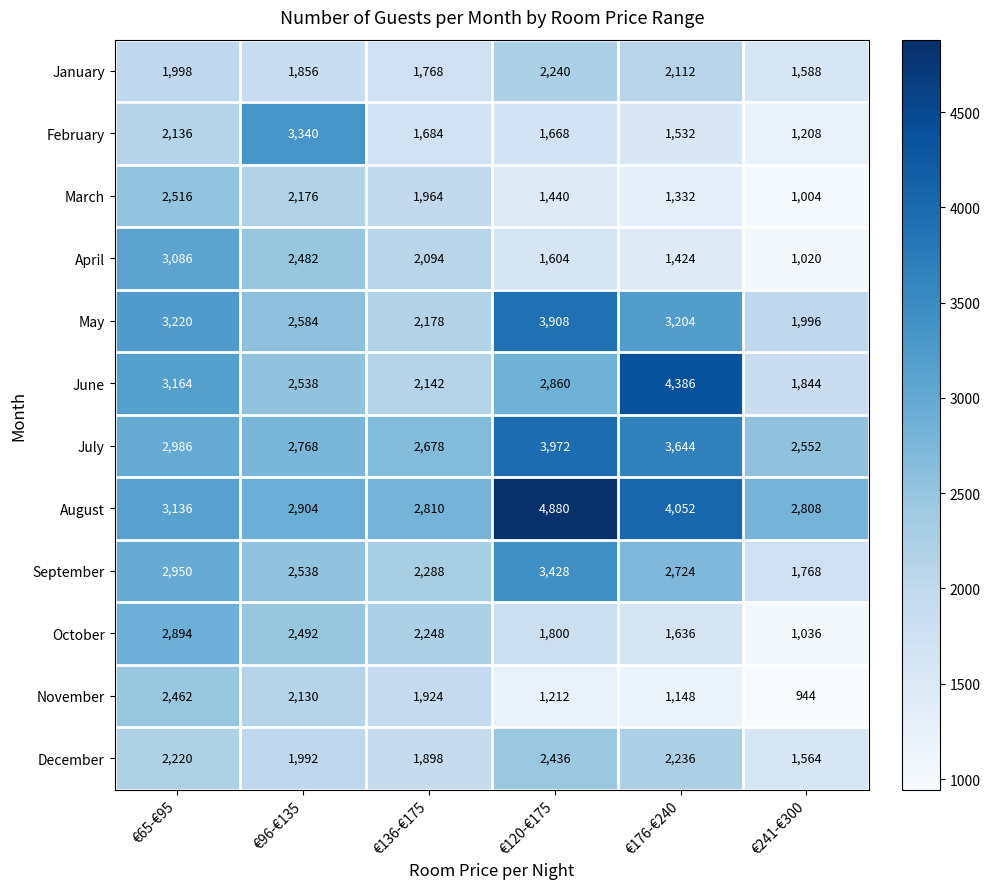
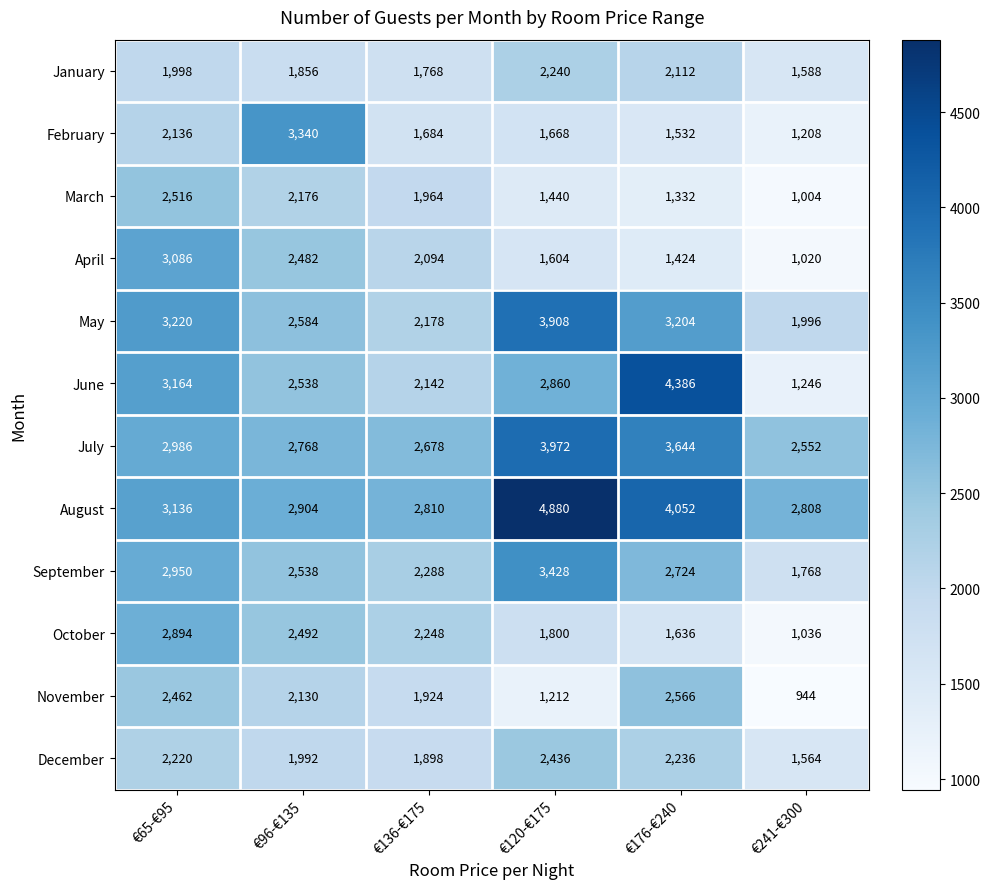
June, €241-€300: 1,844 -> 1,246
November, €176-€240: 1,148 -> 2,566
